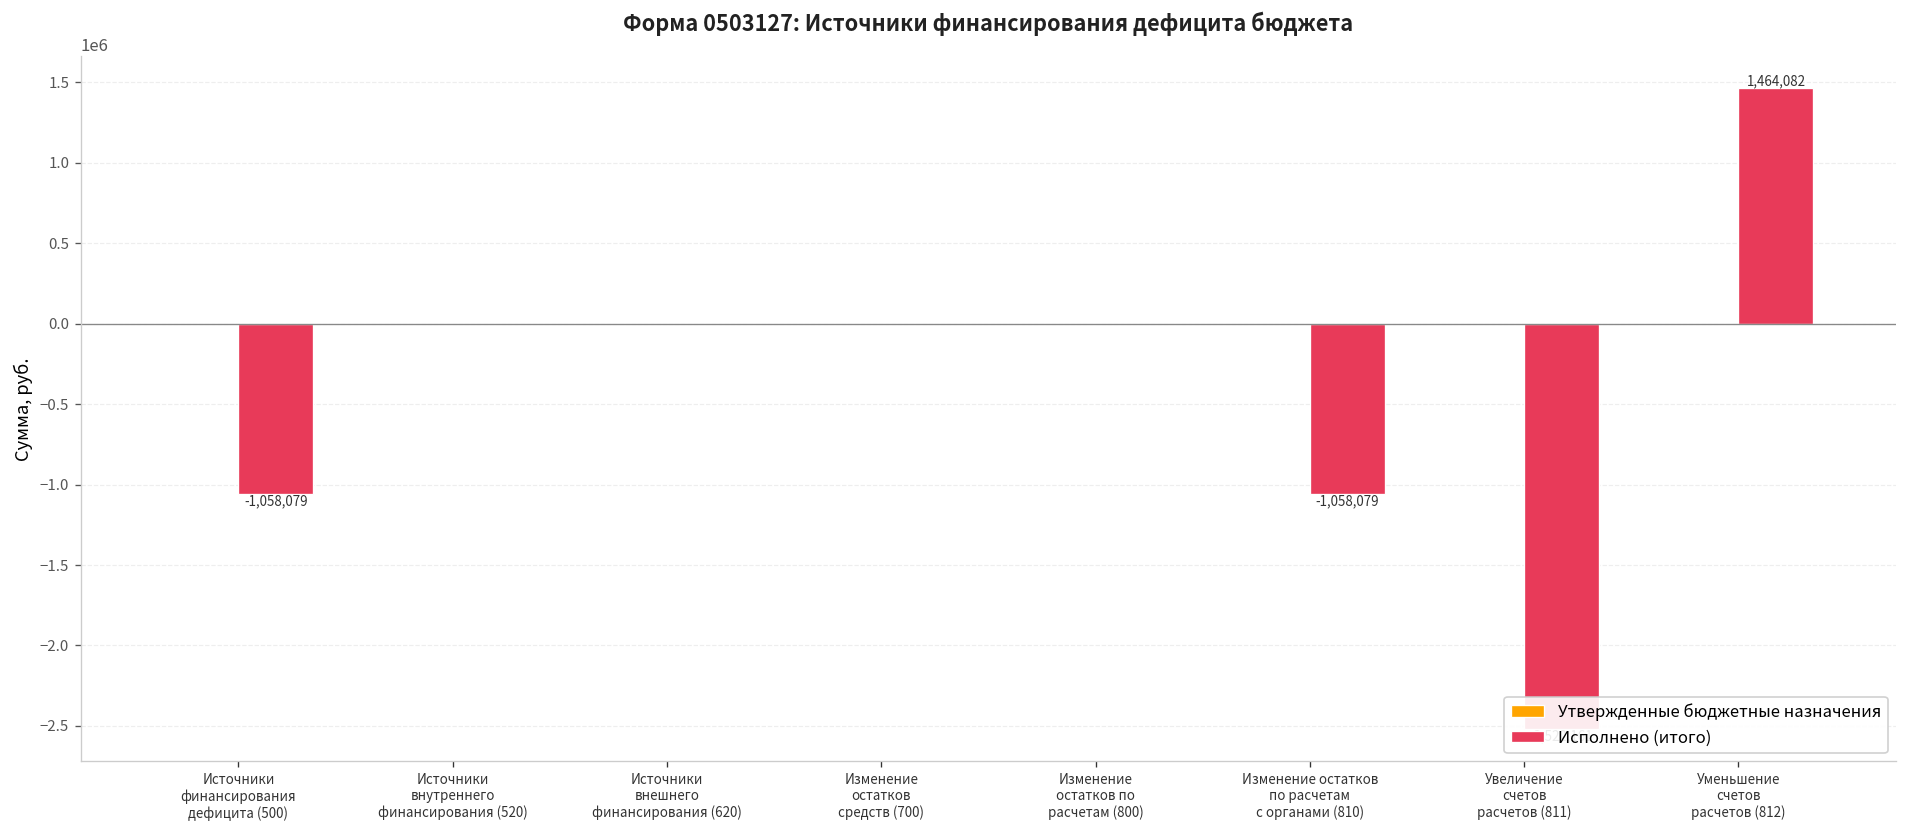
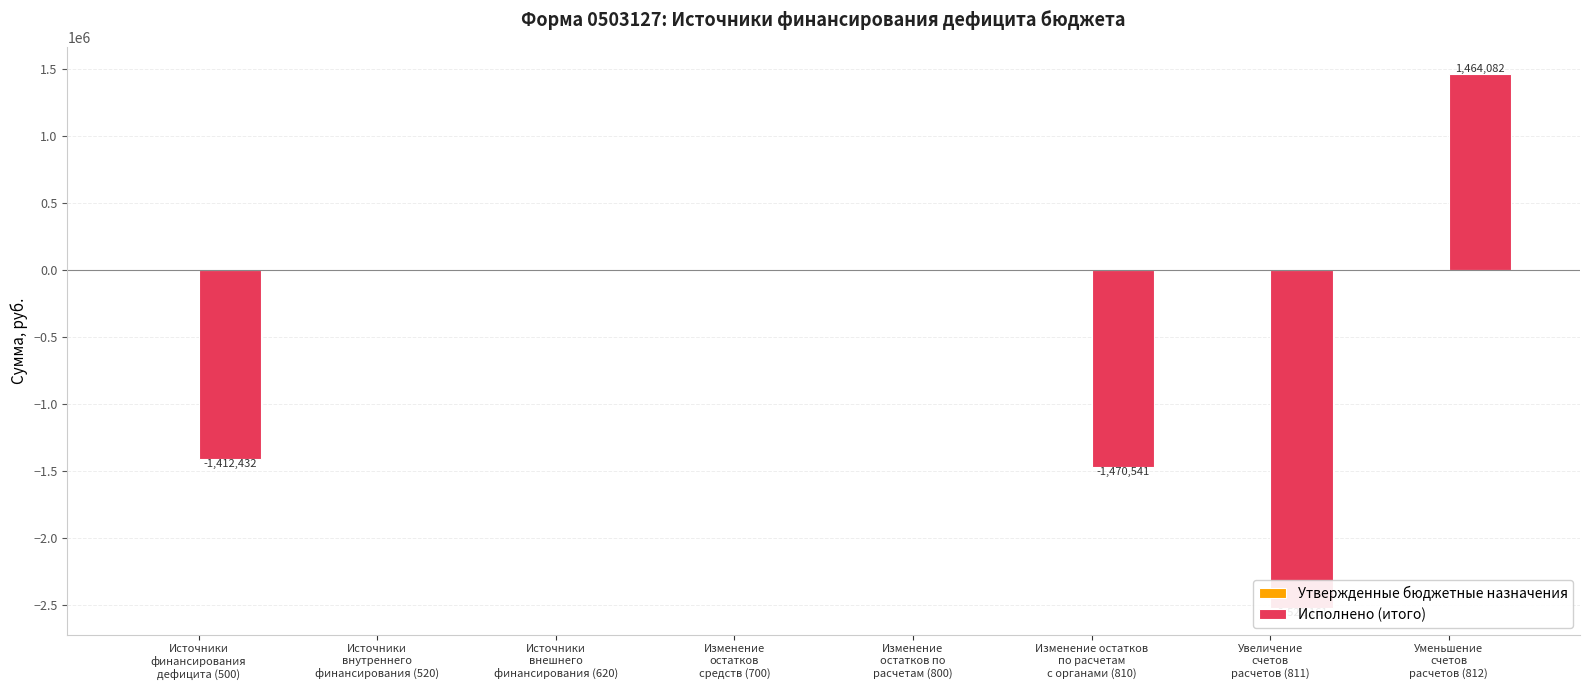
Исполнено (итого), Источники финансирования дефицита (500): -1,058,079 -> -1,412,432
Исполнено (итого), Изменение остатков по расчетам с органами (810): -1,058,079 -> -1,470,541
